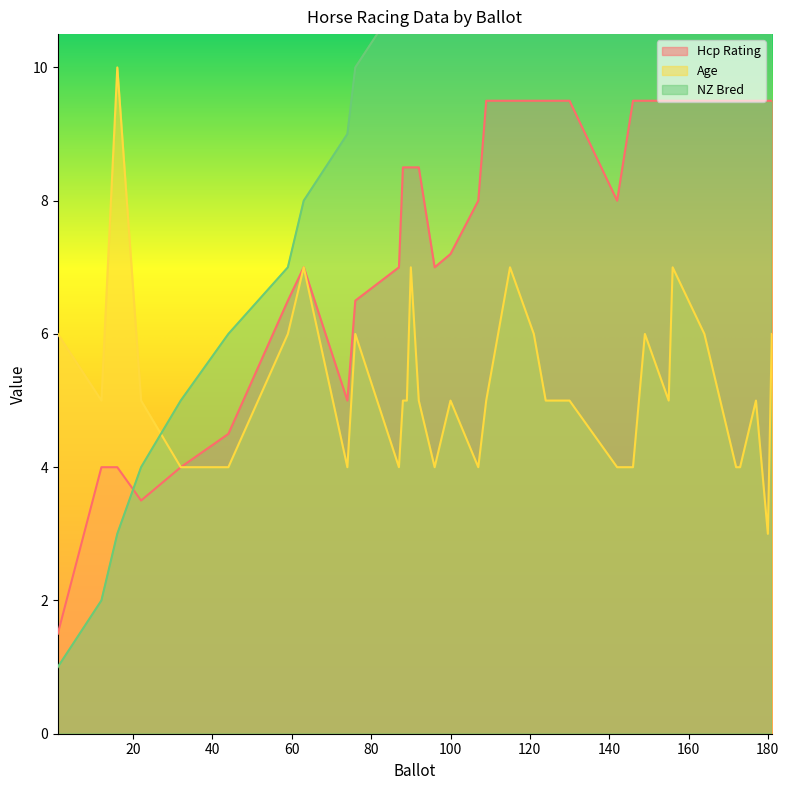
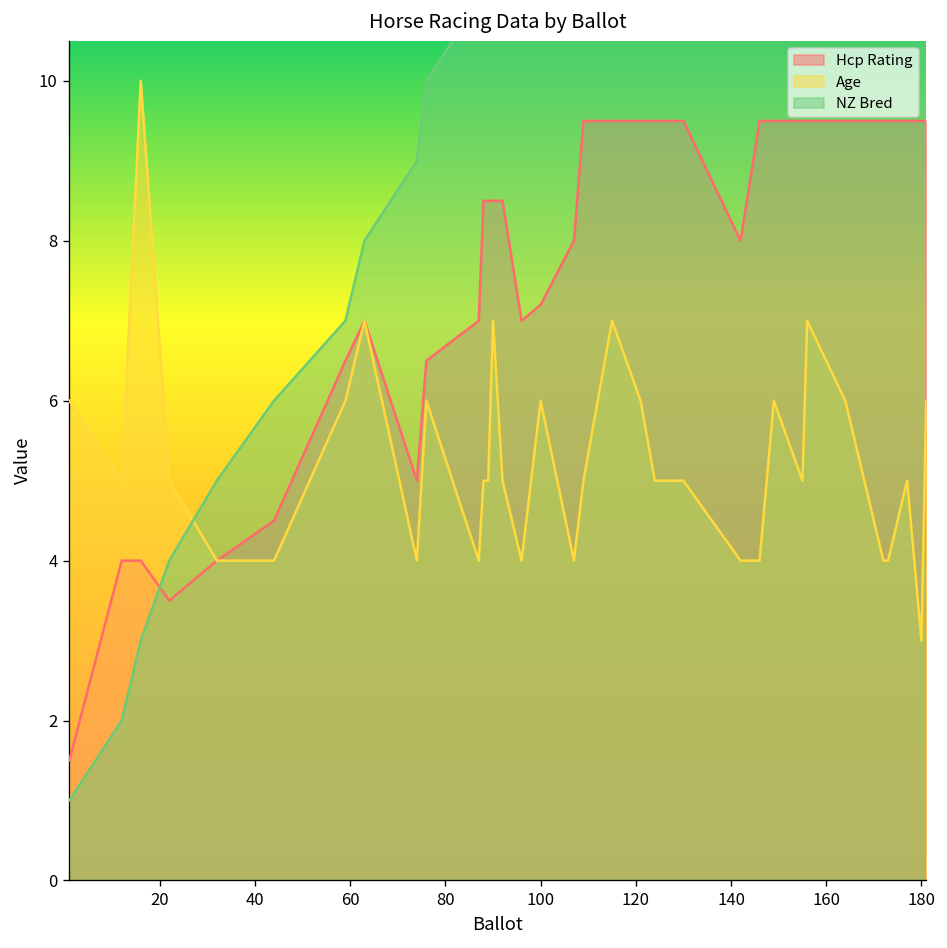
Age, 100: 5 -> 6
